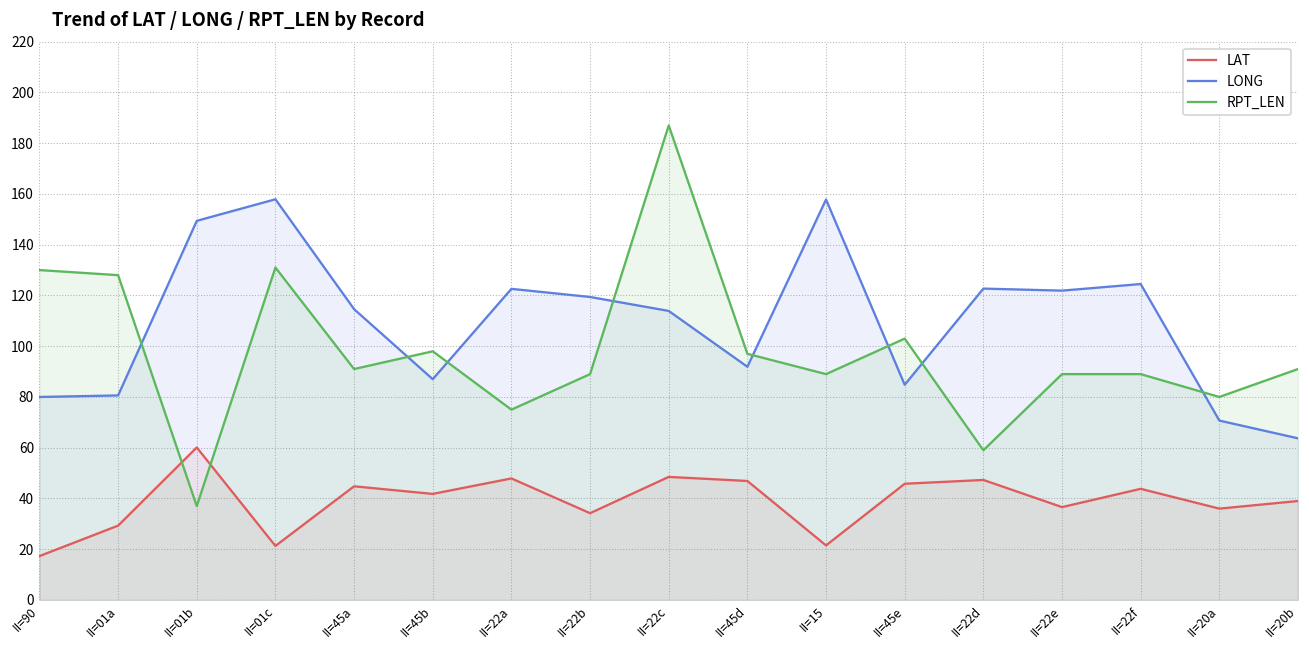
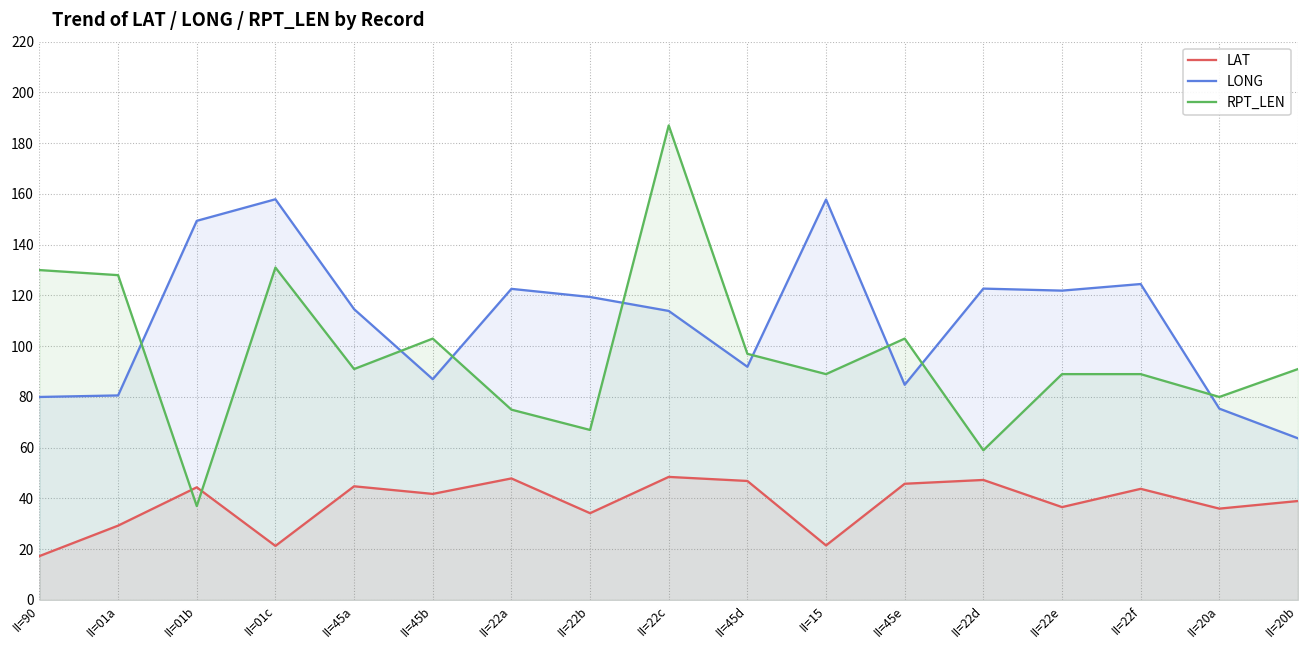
LAT, II=01b: 60 -> 44
RPT_LEN, II=45b: 98 -> 103
RPT_LEN, II=22b: 89 -> 67
LONG, II=20a: 71 -> 75
